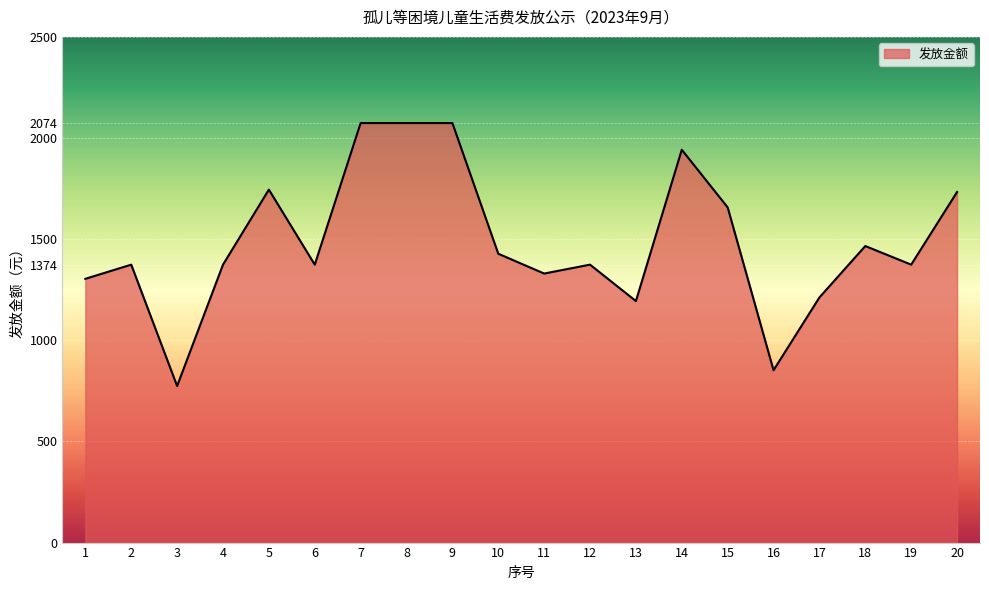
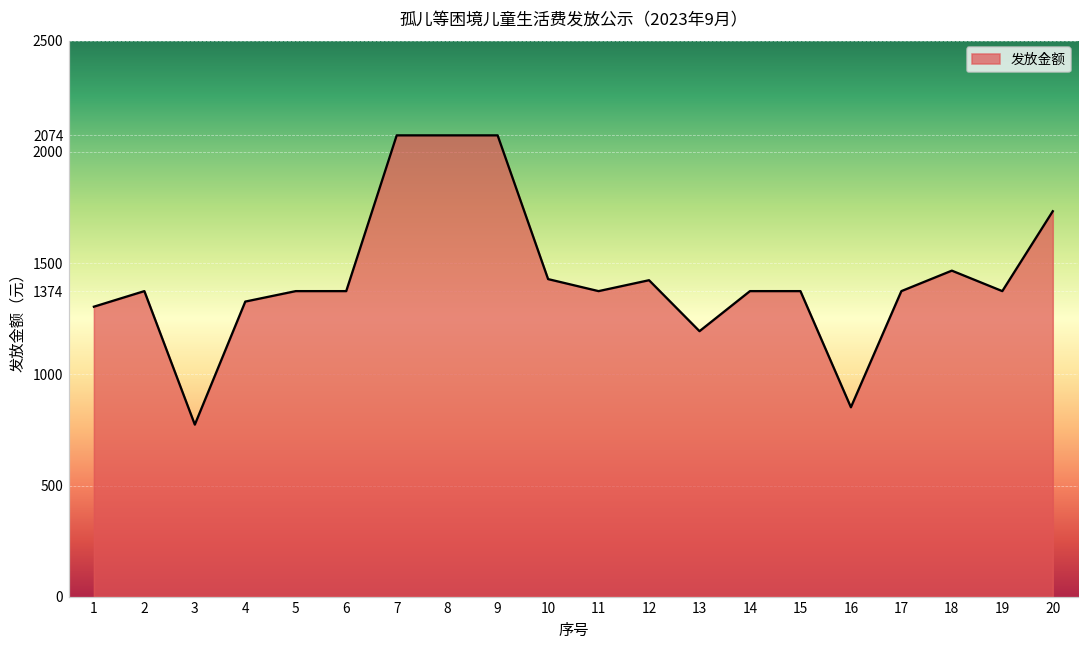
4: 1370 -> 1330
5: 1750 -> 1370
11: 1330 -> 1370
12: 1370 -> 1420
14: 1940 -> 1370
15: 1660 -> 1370
17: 1210 -> 1370
